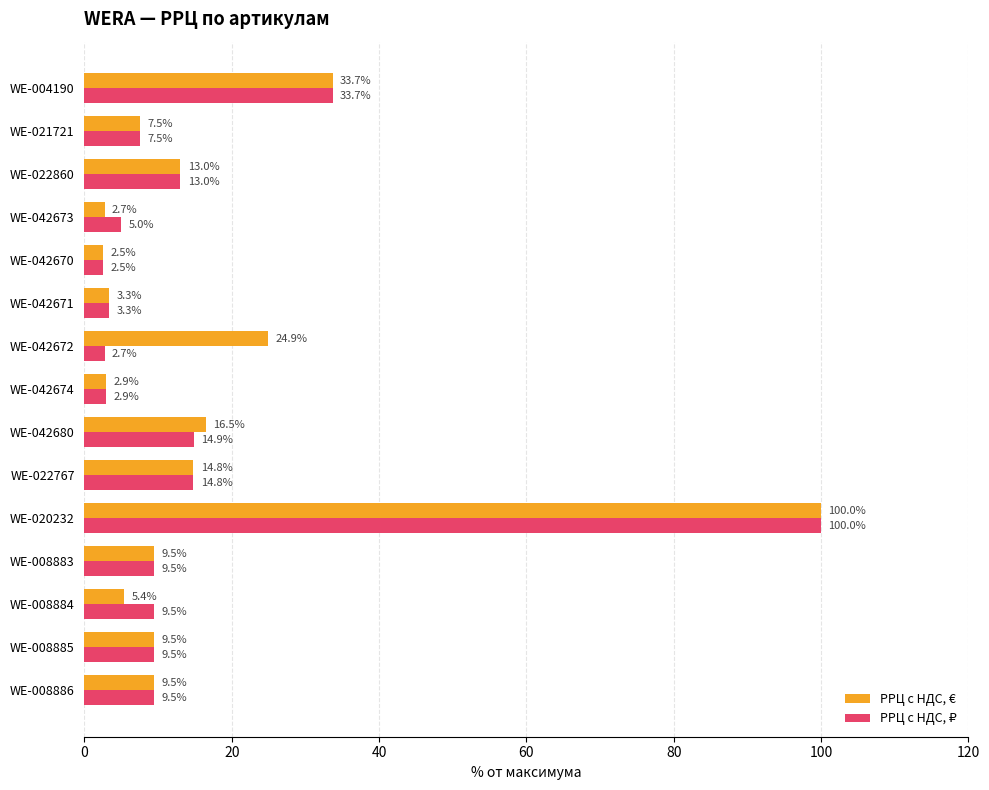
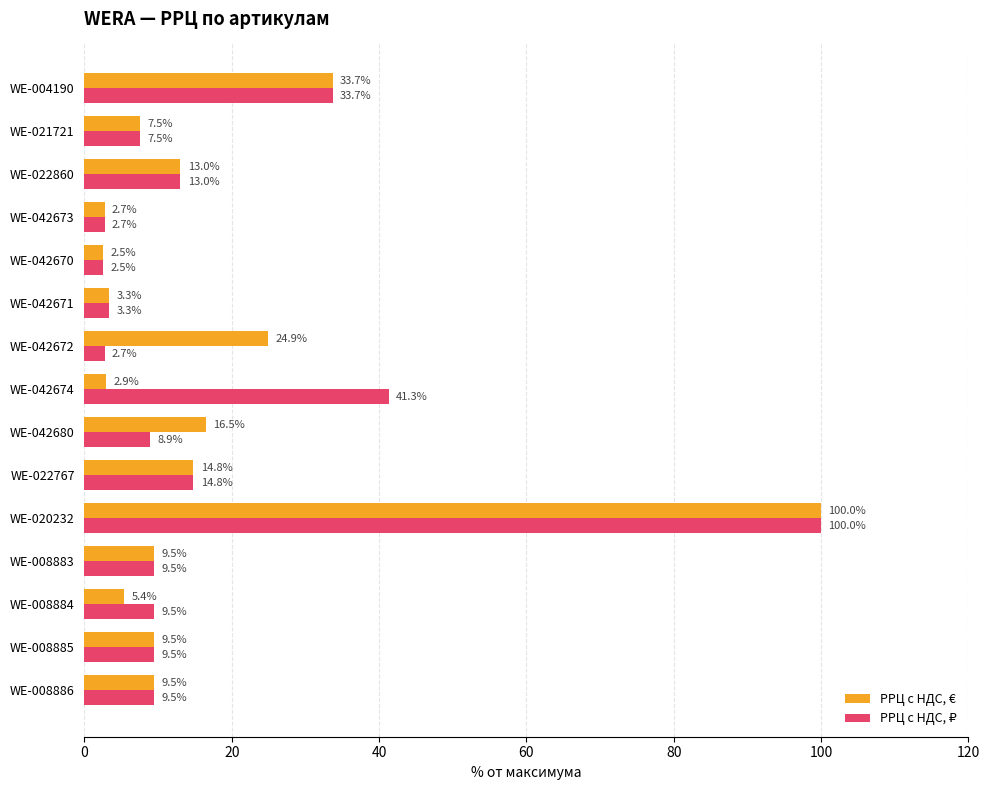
РРЦ с НДС, ₽, WE-042673: 5.0% -> 2.7%
РРЦ с НДС, ₽, WE-042674: 2.9% -> 41.3%
РРЦ с НДС, ₽, WE-042680: 14.9% -> 8.9%
